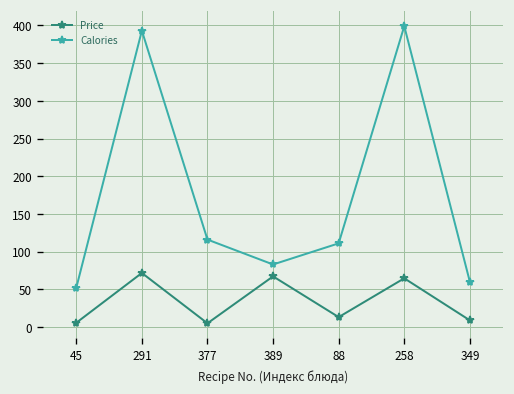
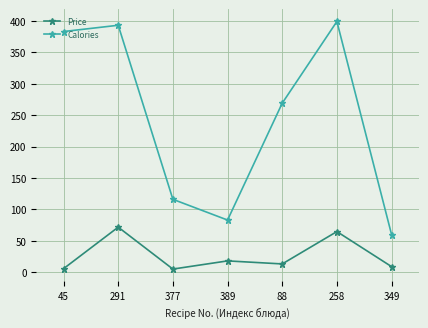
Calories, 45: 50 -> 380
Price, 389: 70 -> 20
Calories, 88: 110 -> 270
